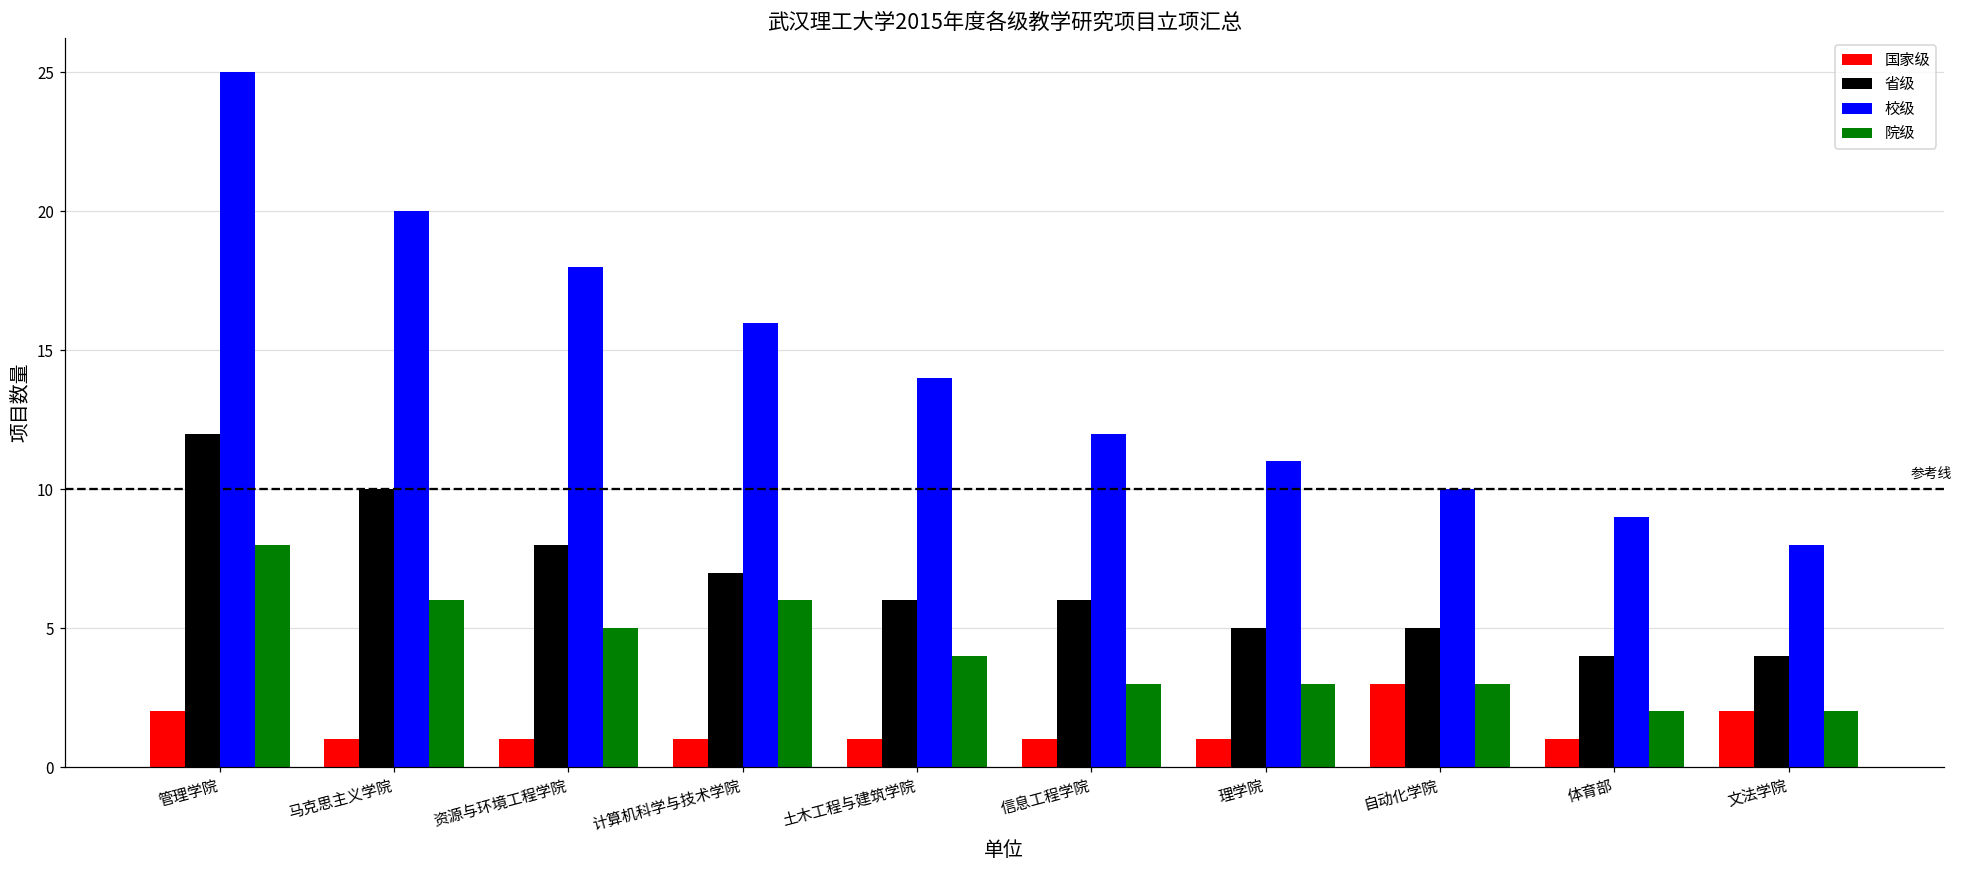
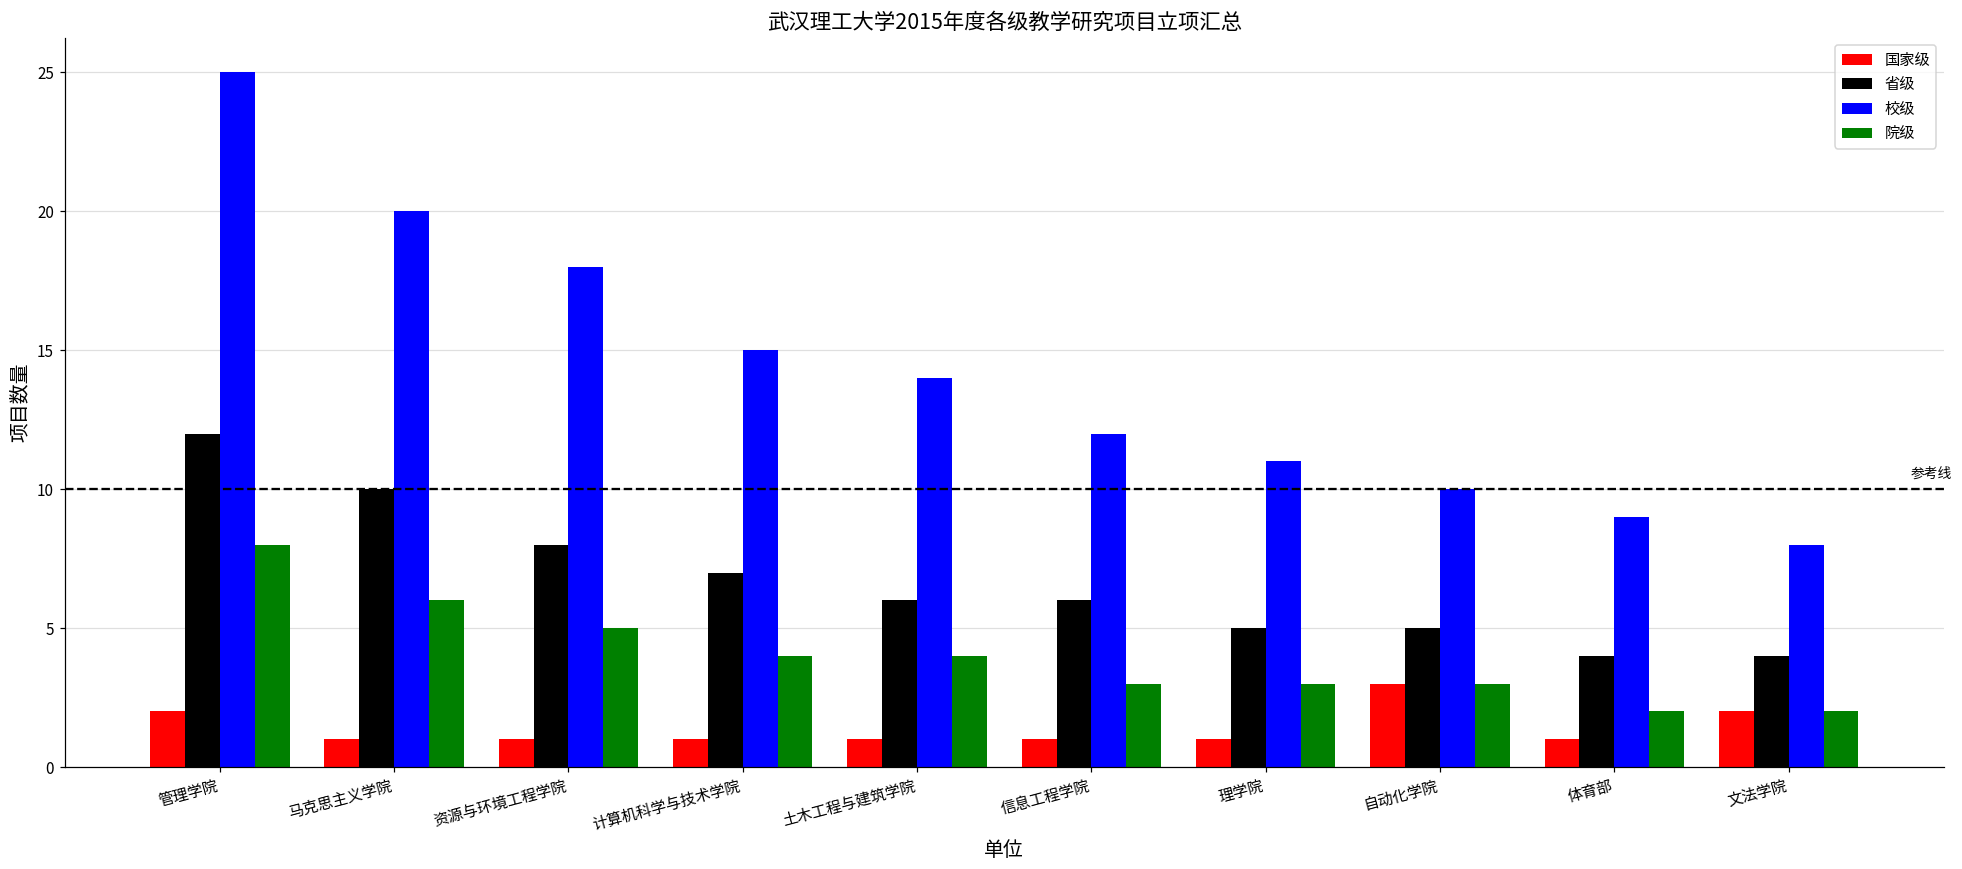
校级, 计算机科学与技术学院: 16 -> 15
院级, 计算机科学与技术学院: 6 -> 4
